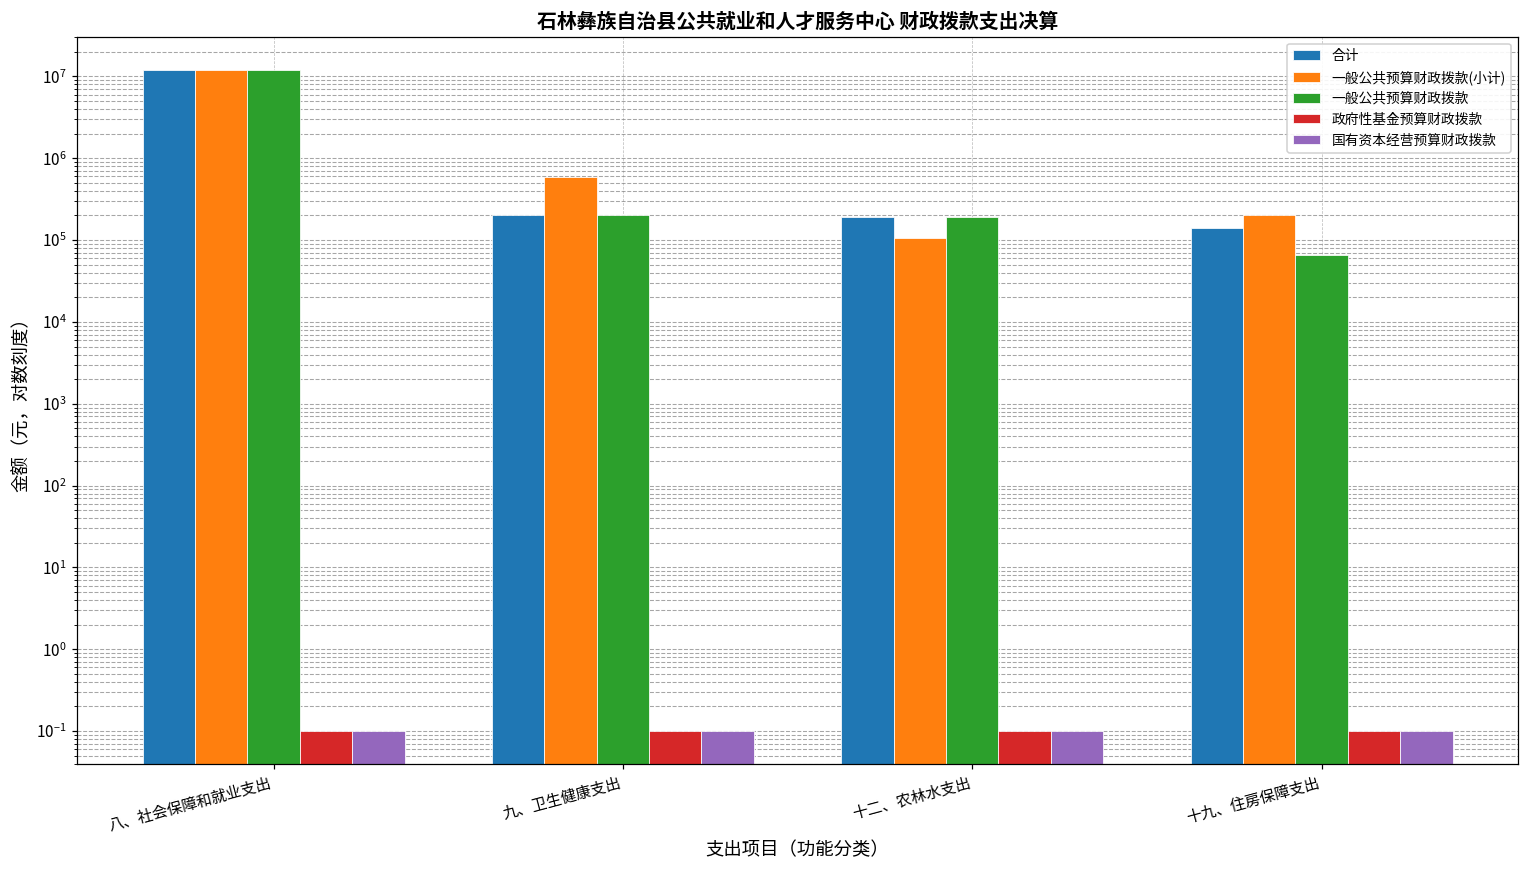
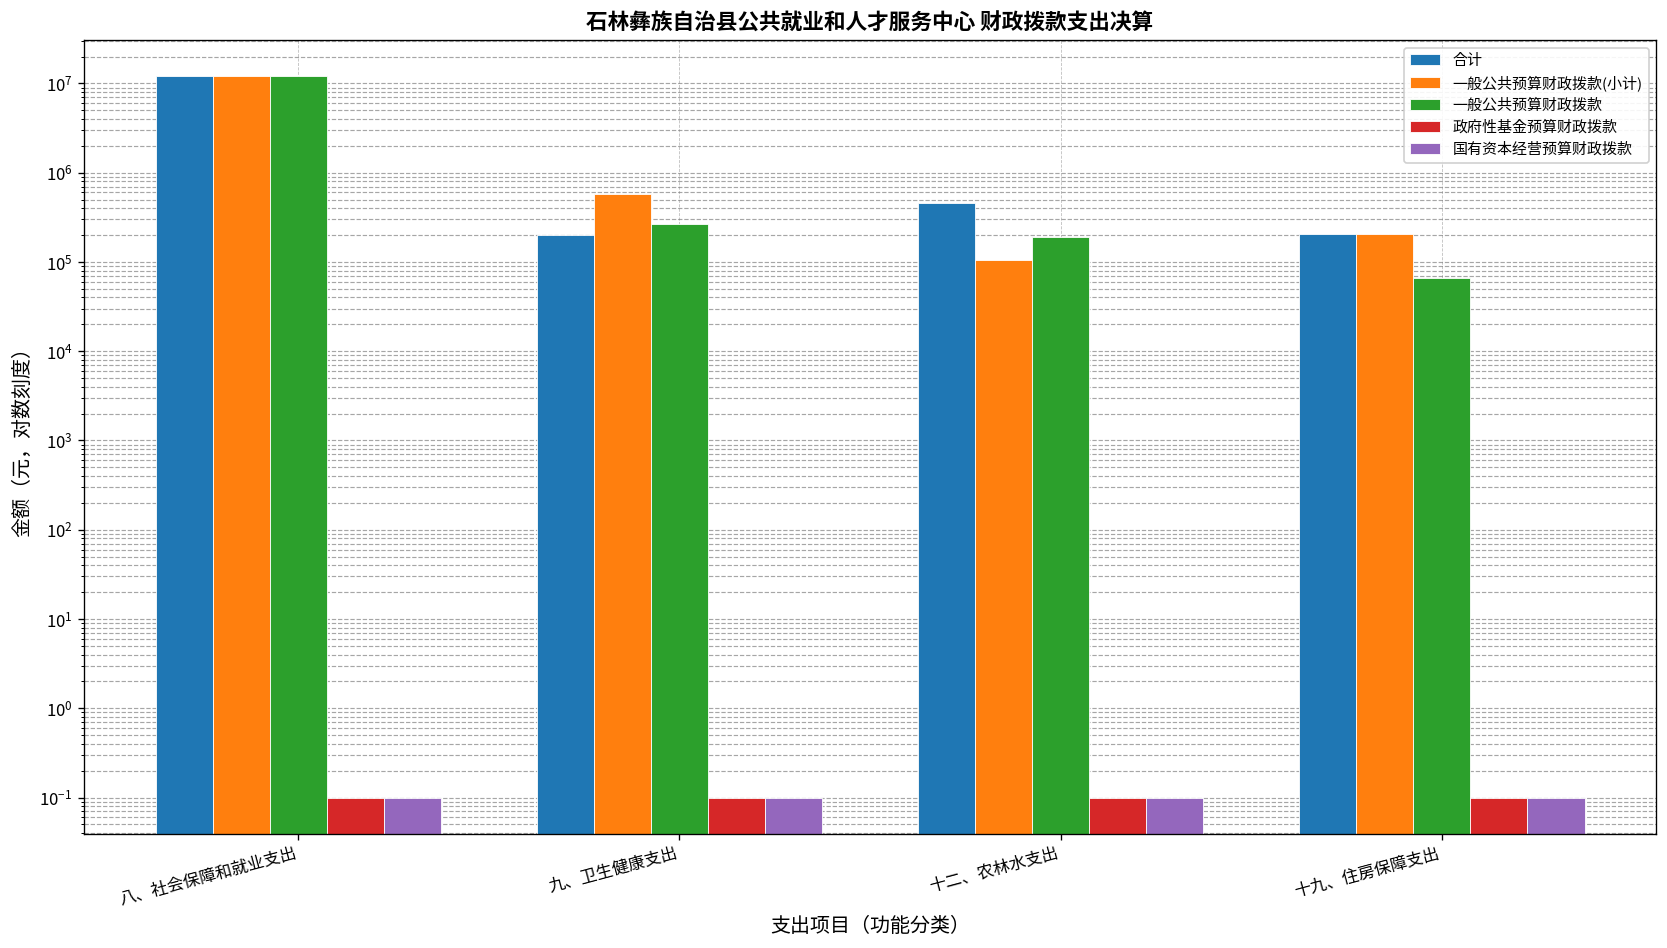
一般公共预算财政拨款, 九、卫生健康支出: 200000 -> 270000
合计, 十二、农林水支出: 190000 -> 500000
合计, 十九、住房保障支出: 140000 -> 200000
